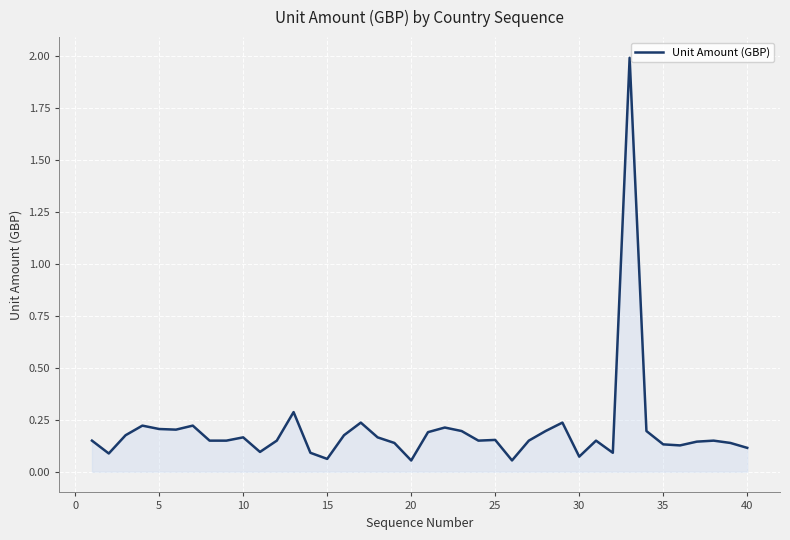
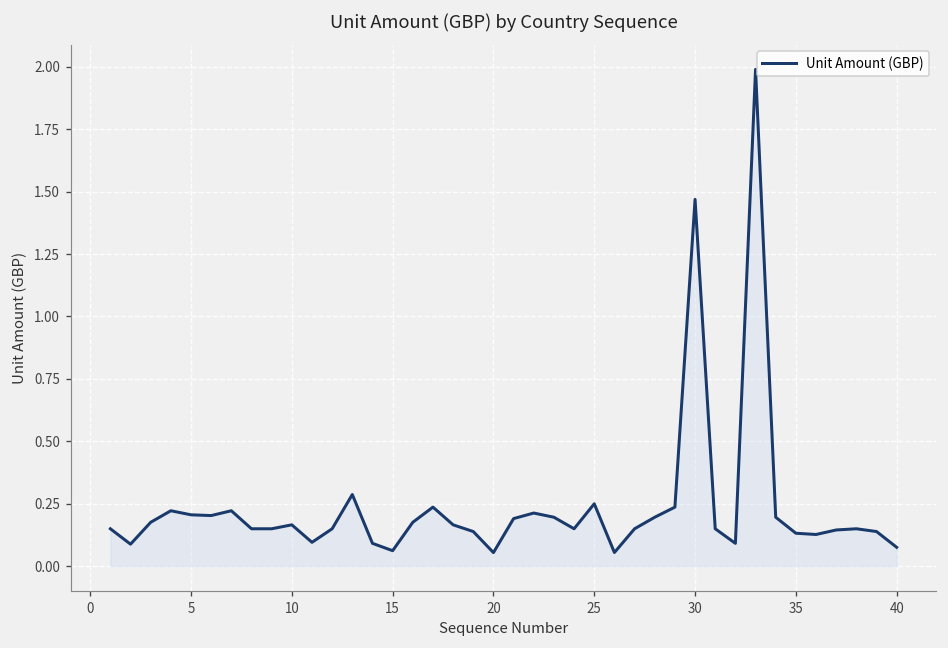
25: 0.15 -> 0.25
30: 0.07 -> 1.47
40: 0.11 -> 0.08
